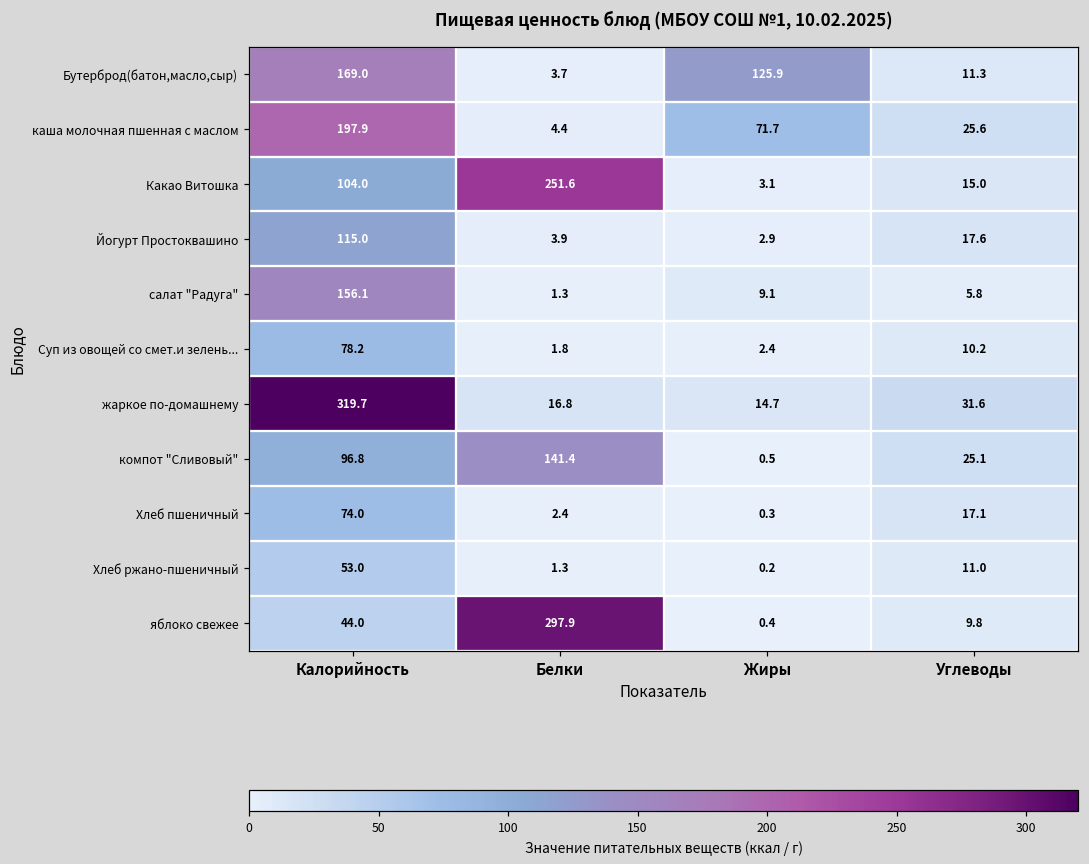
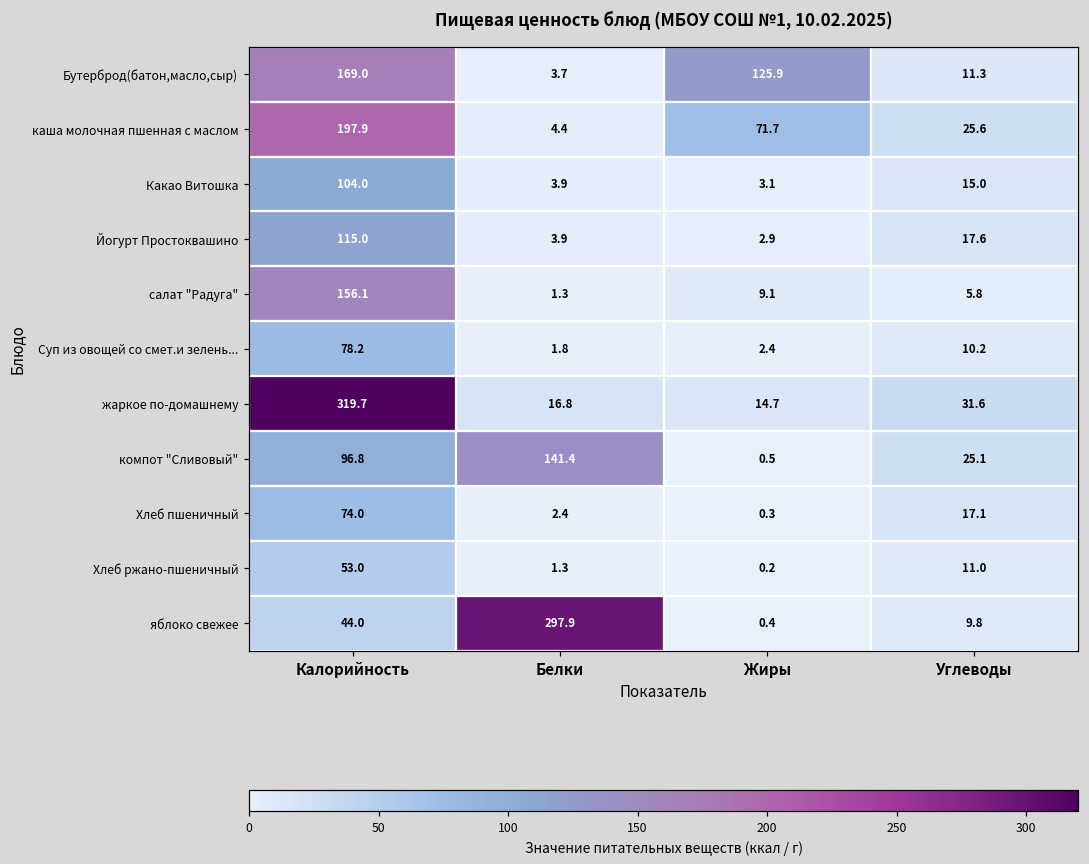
Какао Витошка, Белки: 251.6 -> 3.9
